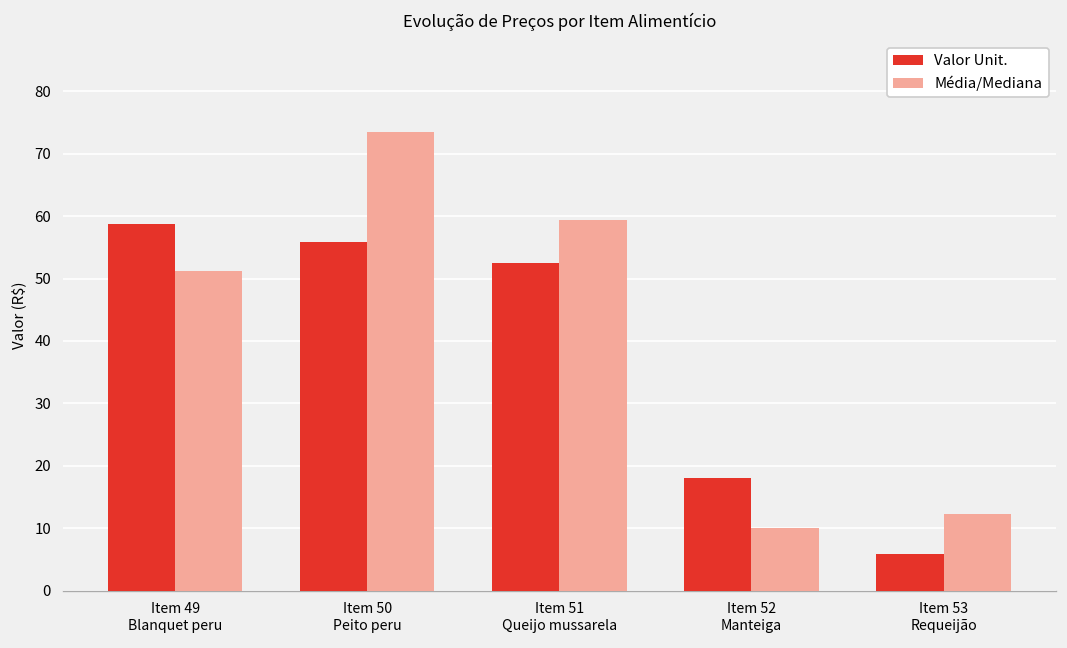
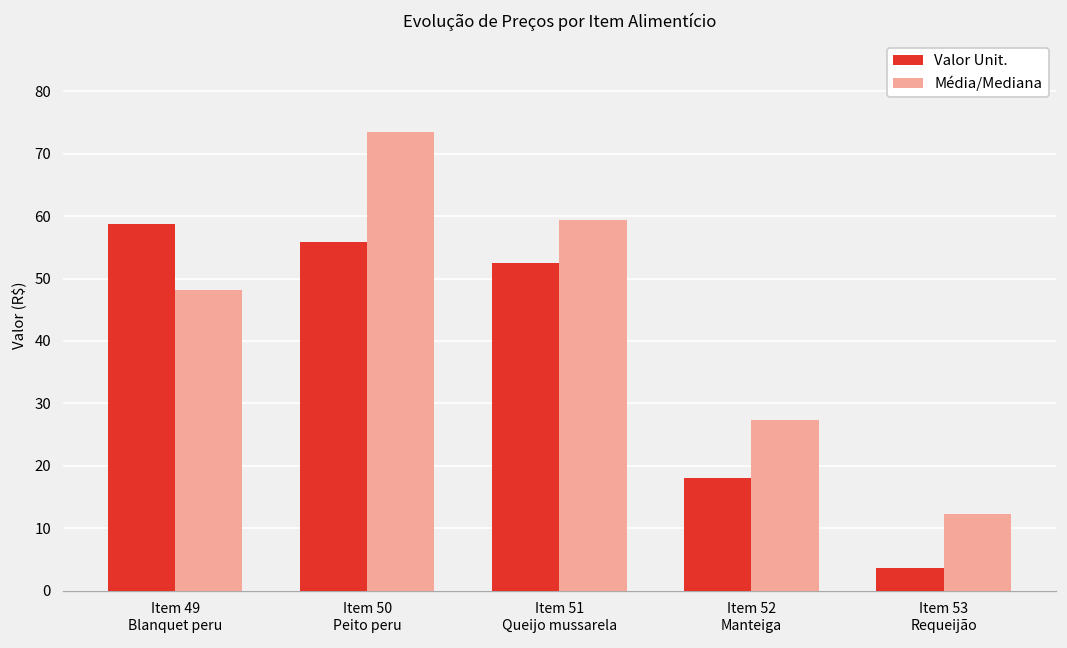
Média/Mediana, Item 49 Blanquet peru: 51 -> 48
Média/Mediana, Item 52 Manteiga: 10 -> 27
Valor Unit., Item 53 Requeijão: 6 -> 4
